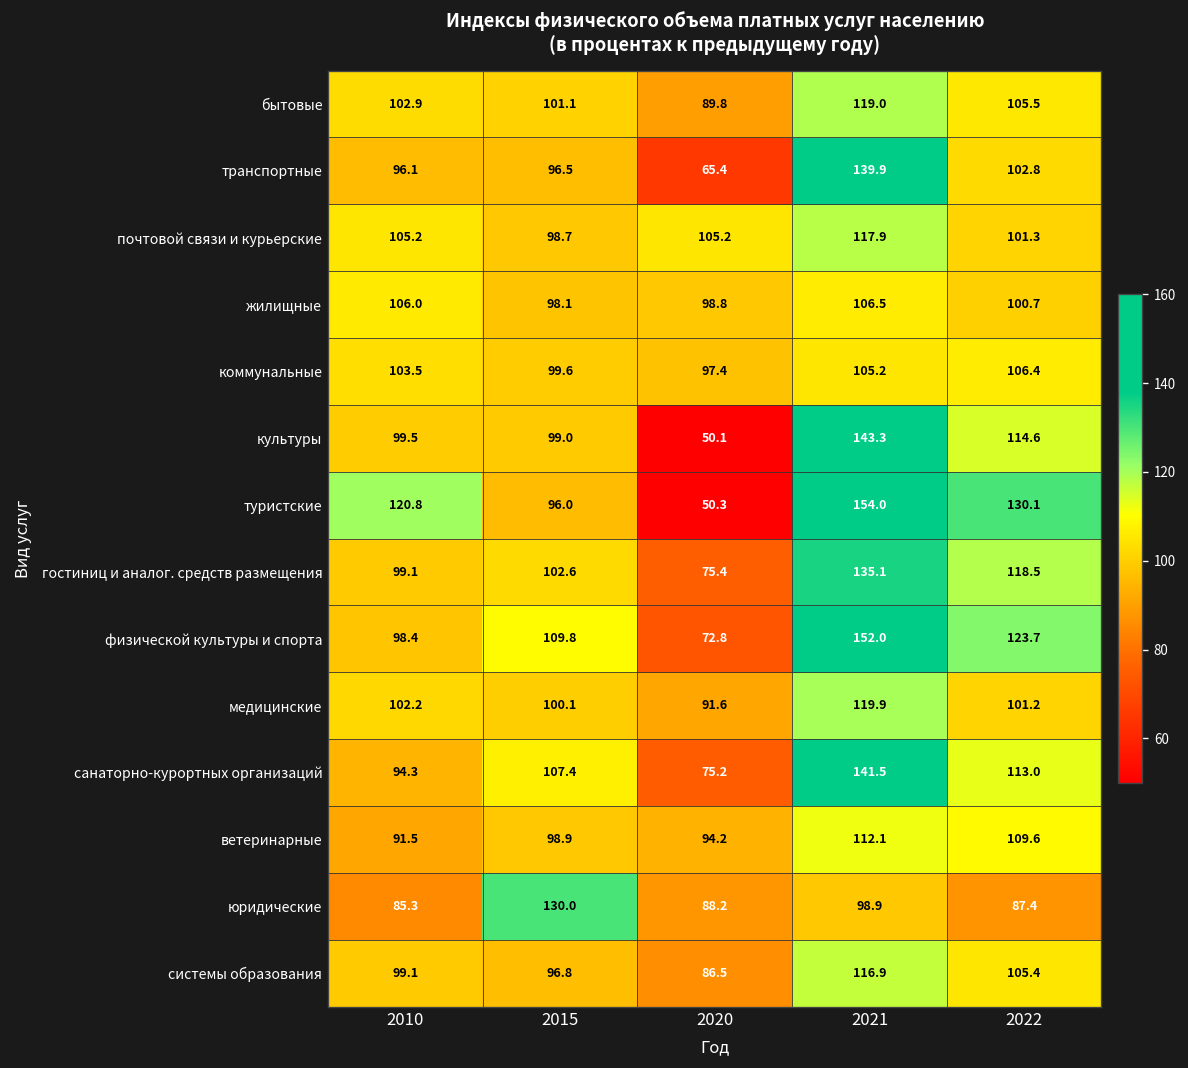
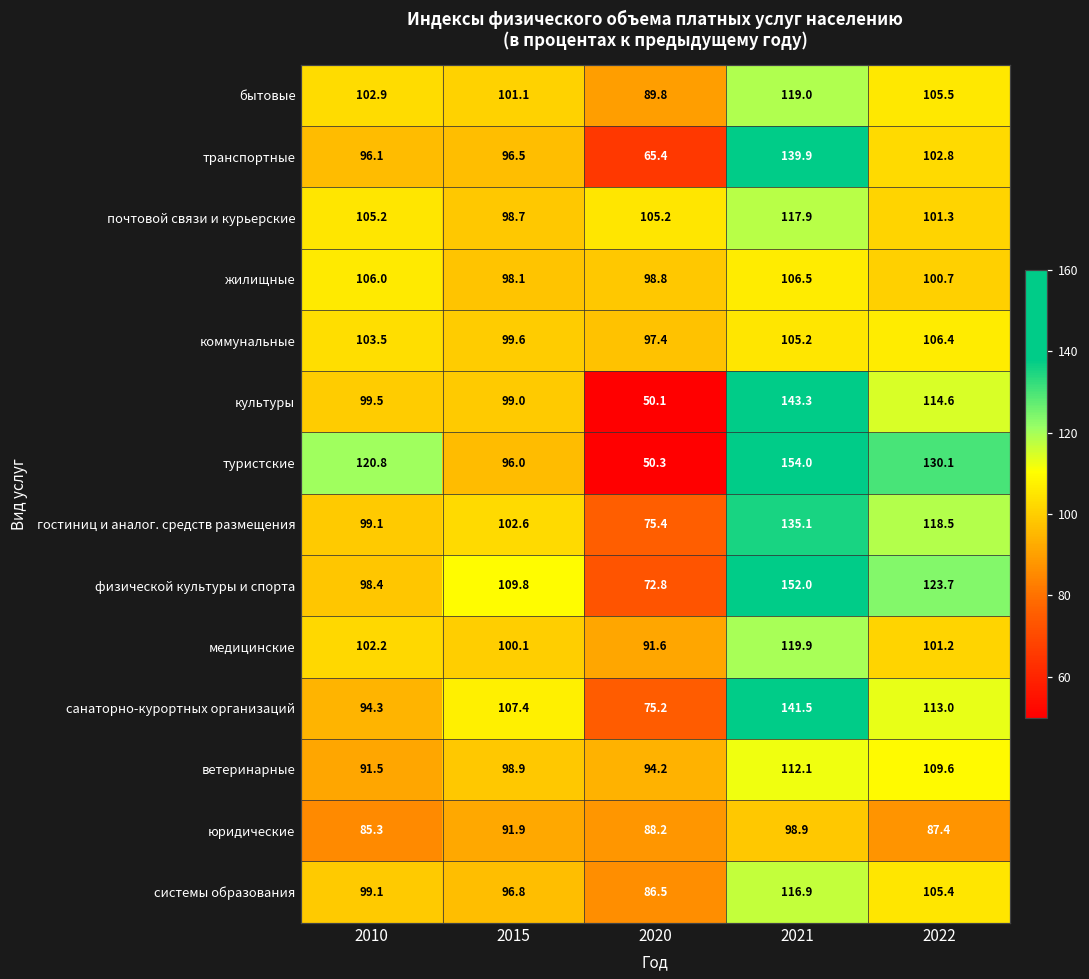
юридические, 2015: 130.0 -> 91.9
